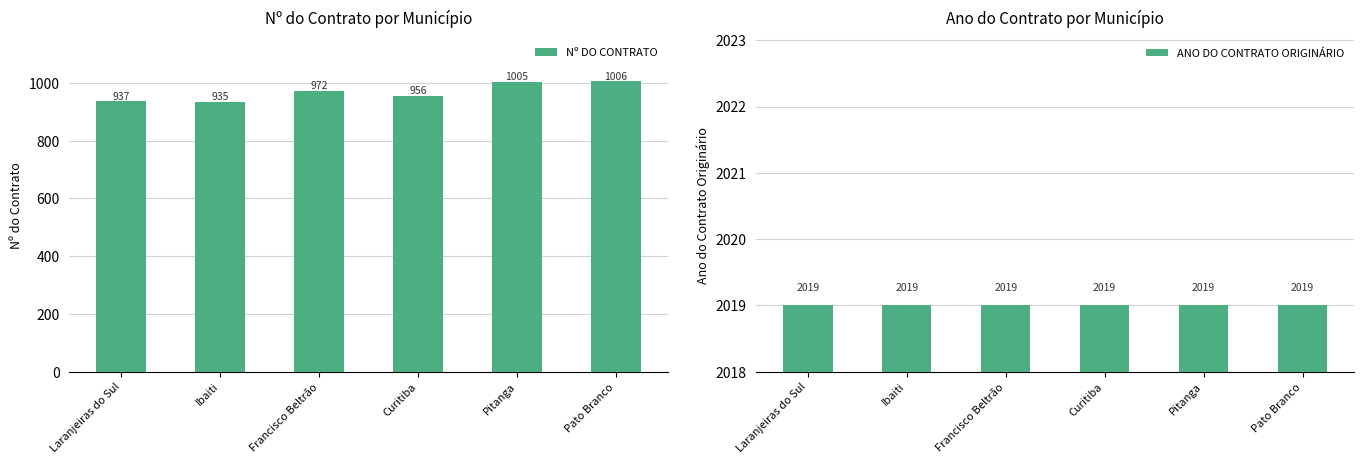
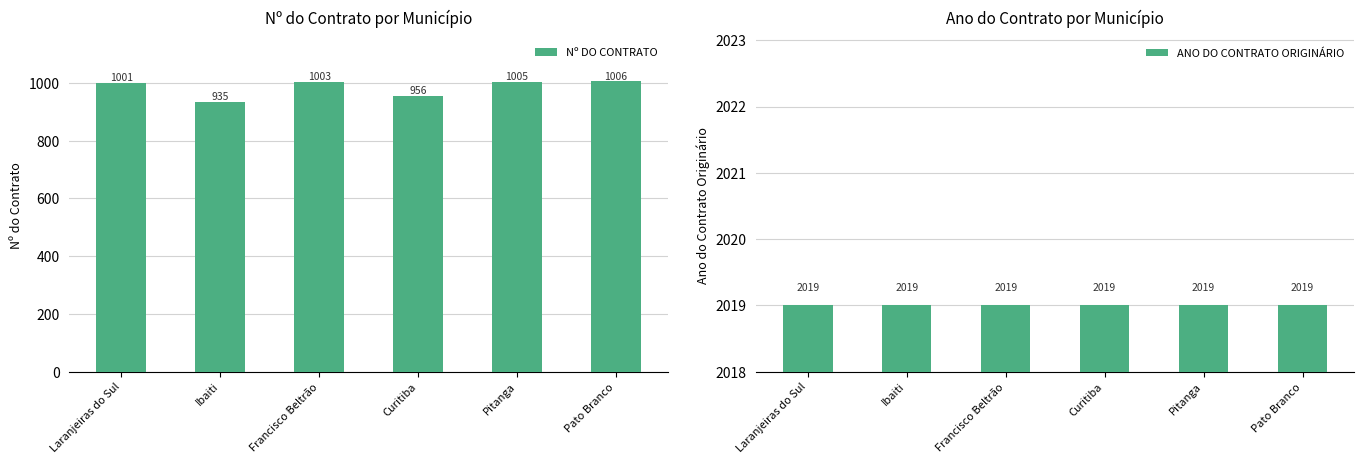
Nº do Contrato por Município, Laranjeiras do Sul: 937 -> 1001
Nº do Contrato por Município, Francisco Beltrão: 972 -> 1003
